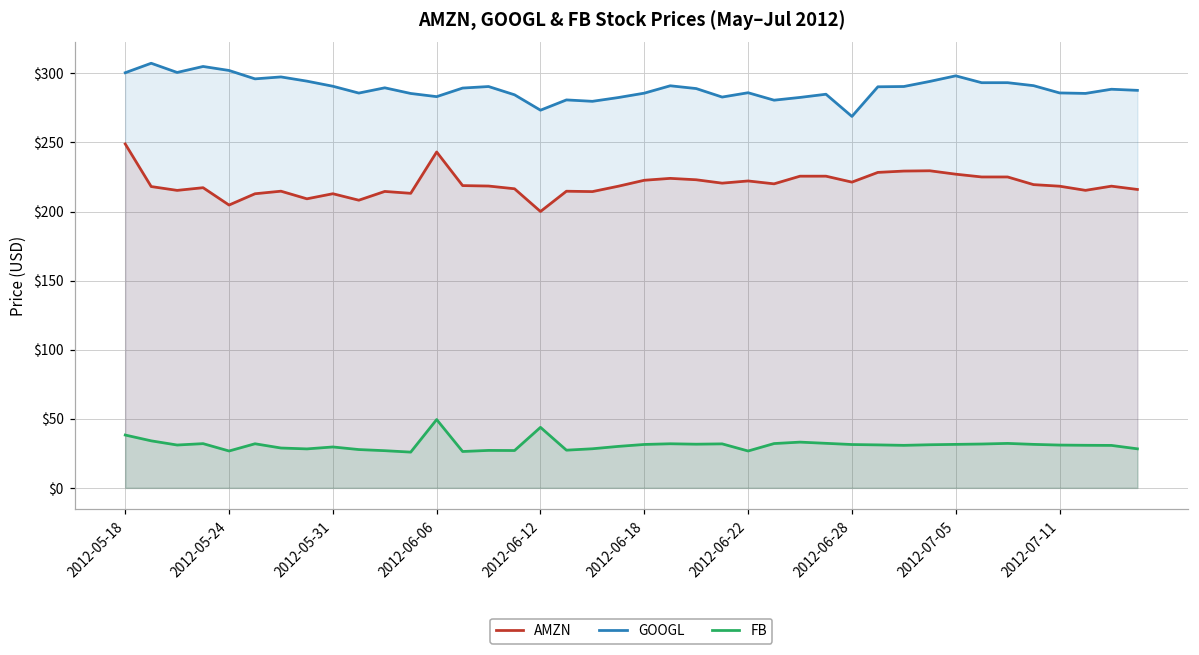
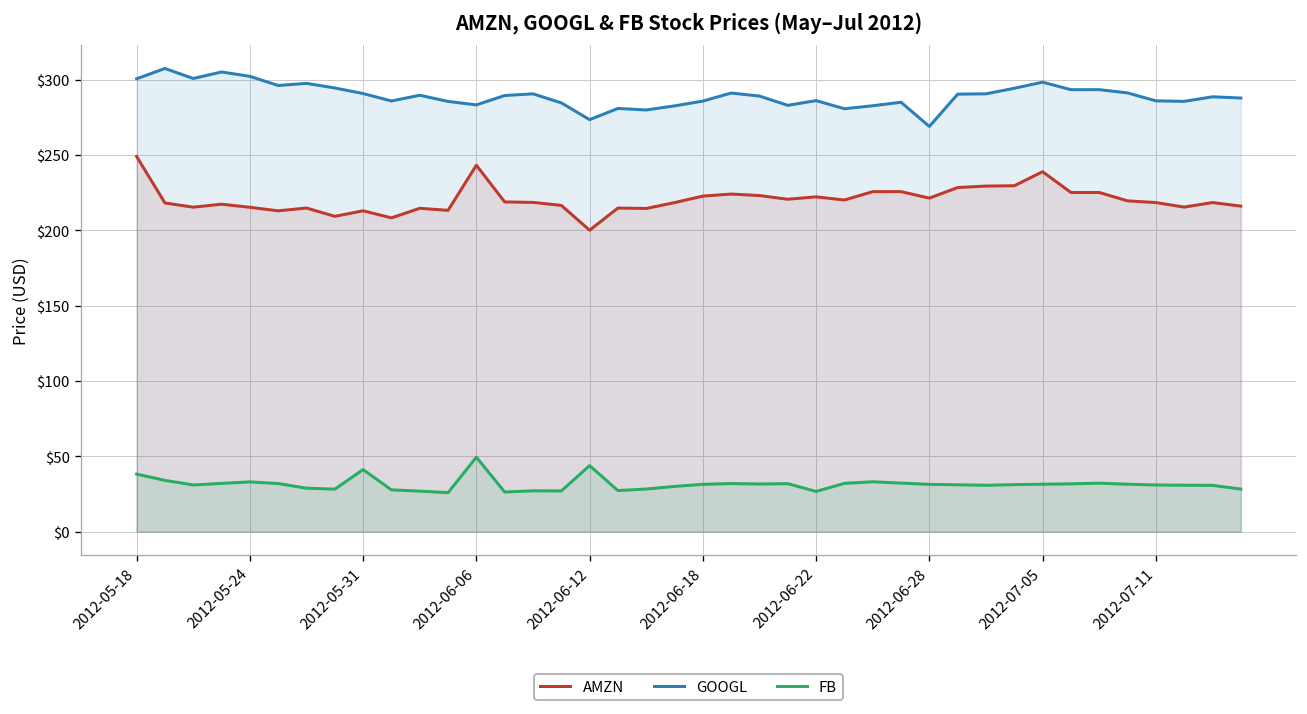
AMZN, 2012-05-24: $205 -> $215
FB, 2012-05-24: $27 -> $33
FB, 2012-05-31: $30 -> $41
AMZN, 2012-07-05: $227 -> $239
